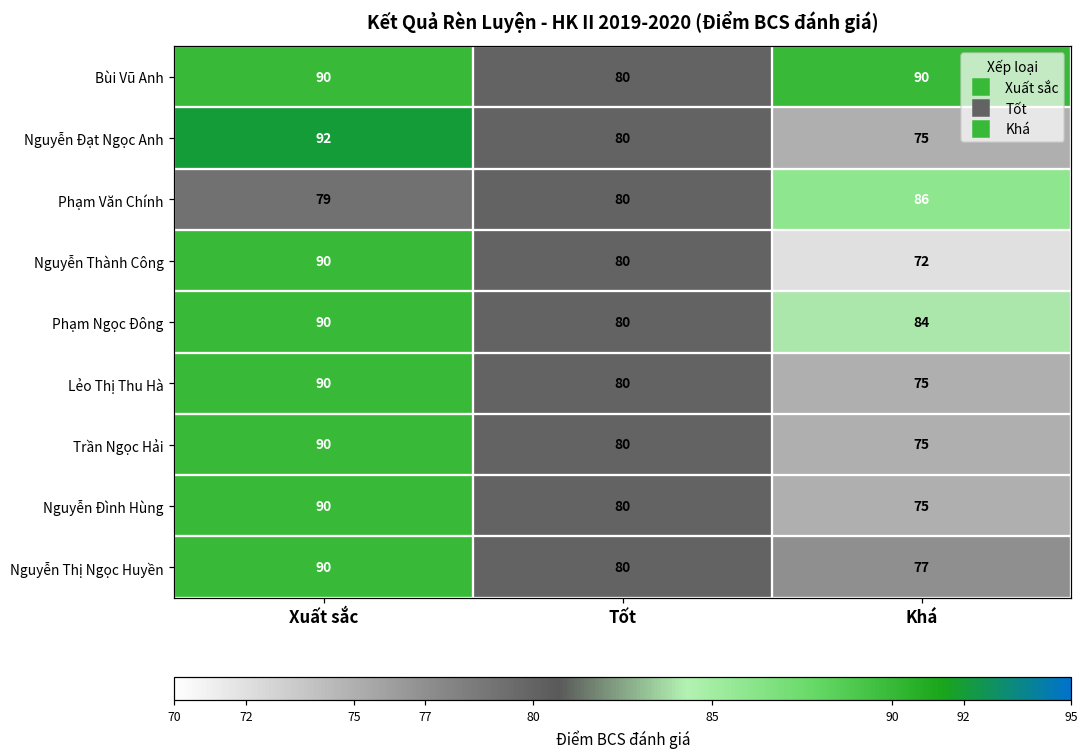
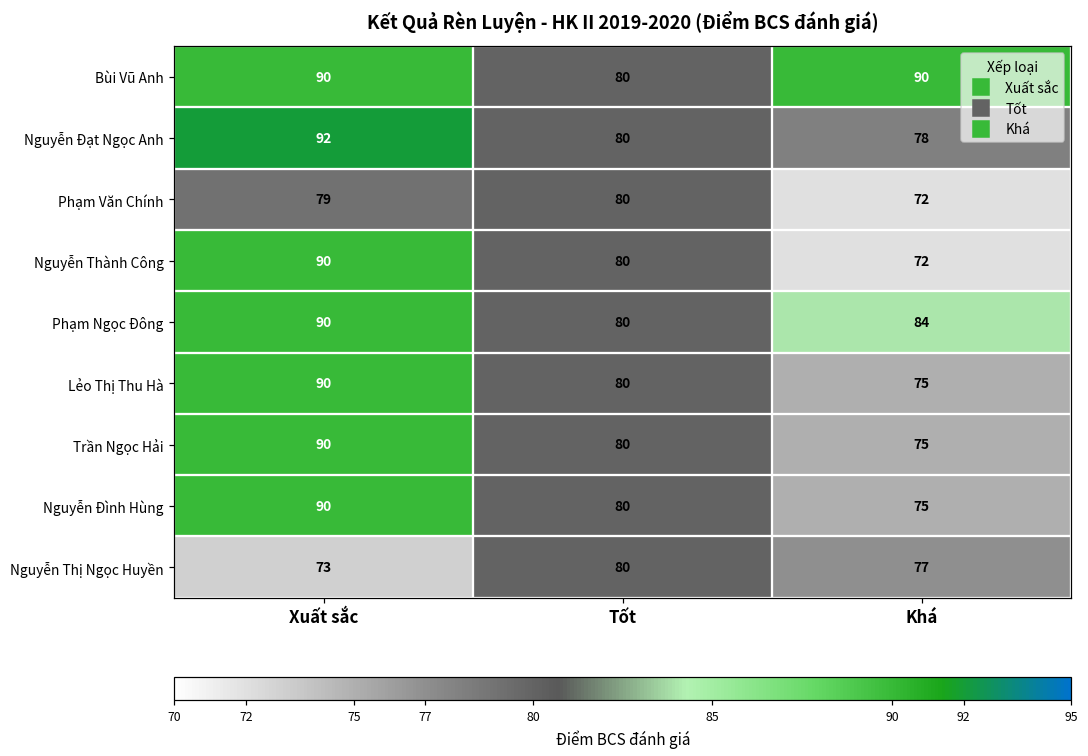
Nguyễn Đạt Ngọc Anh, Khá: 75 -> 78
Phạm Văn Chính, Khá: 86 -> 72
Nguyễn Thị Ngọc Huyền, Xuất sắc: 90 -> 73
